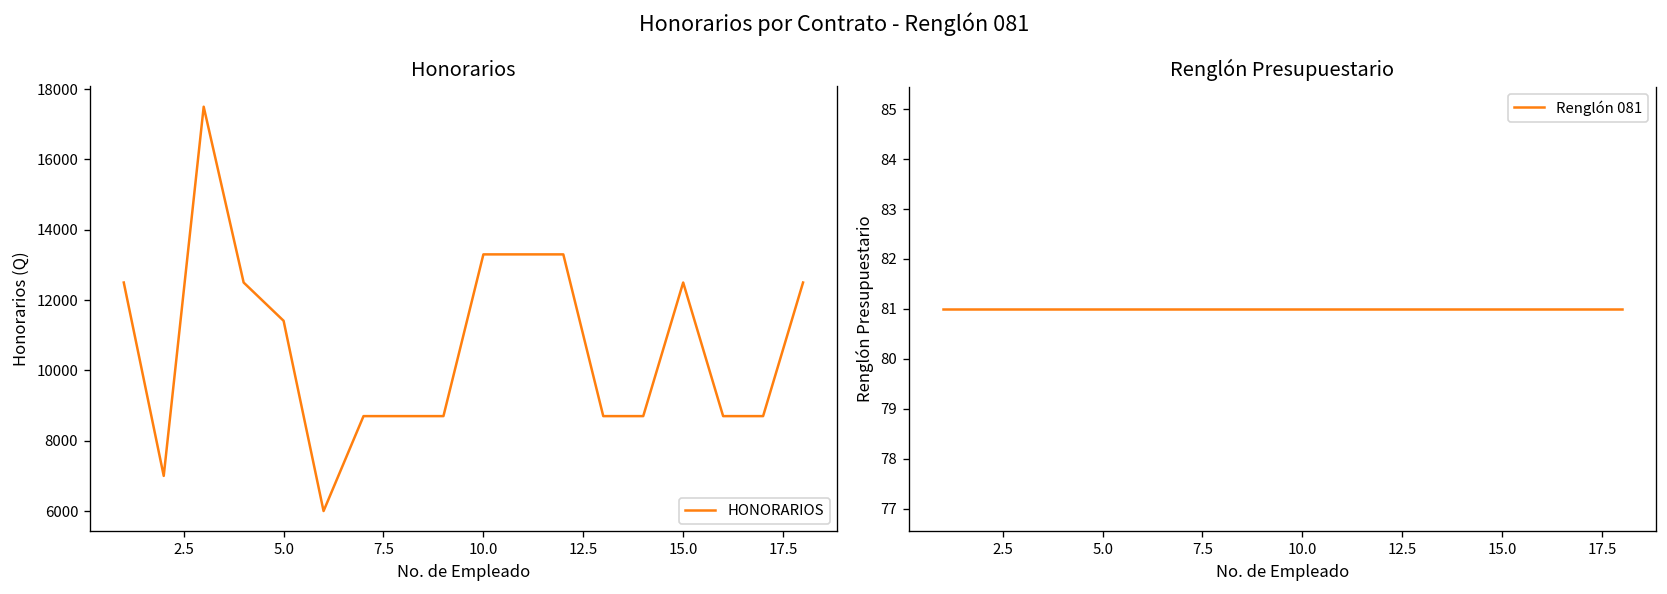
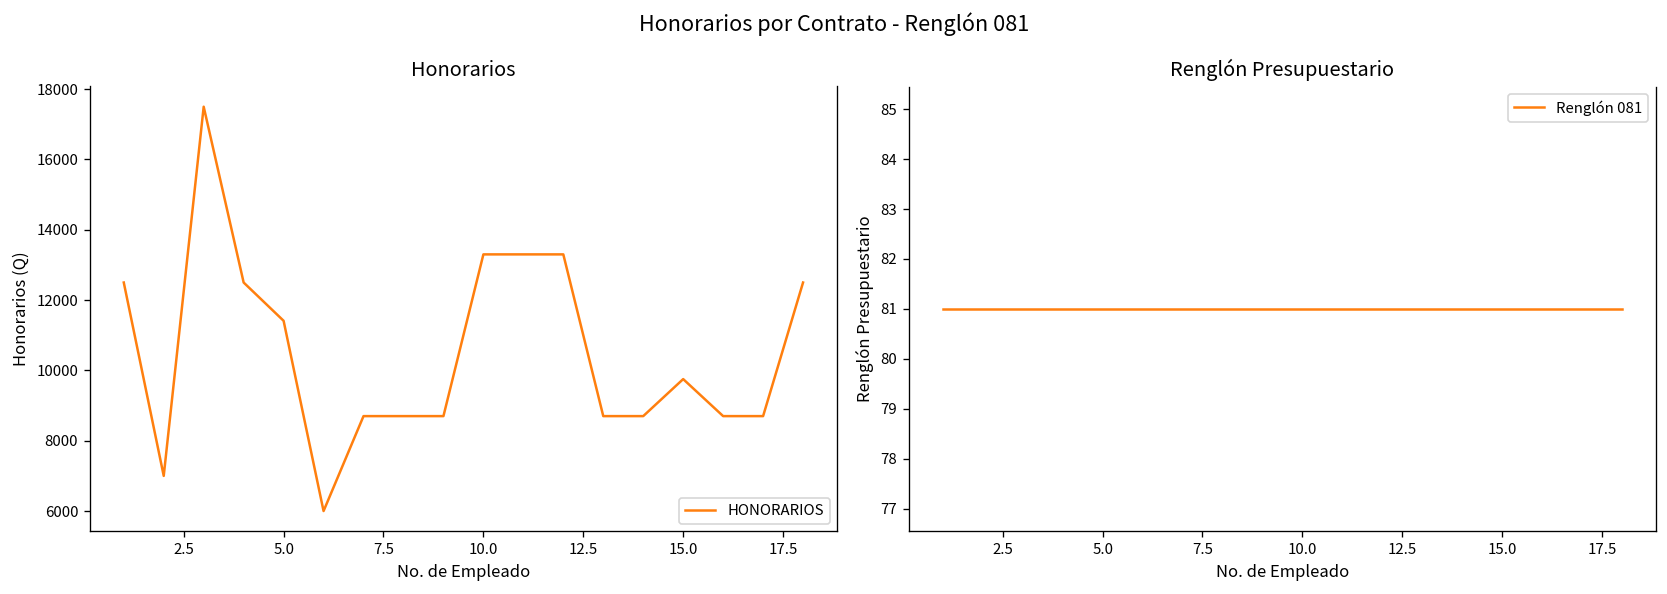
Honorarios, 15.0: 12500 -> 9800
